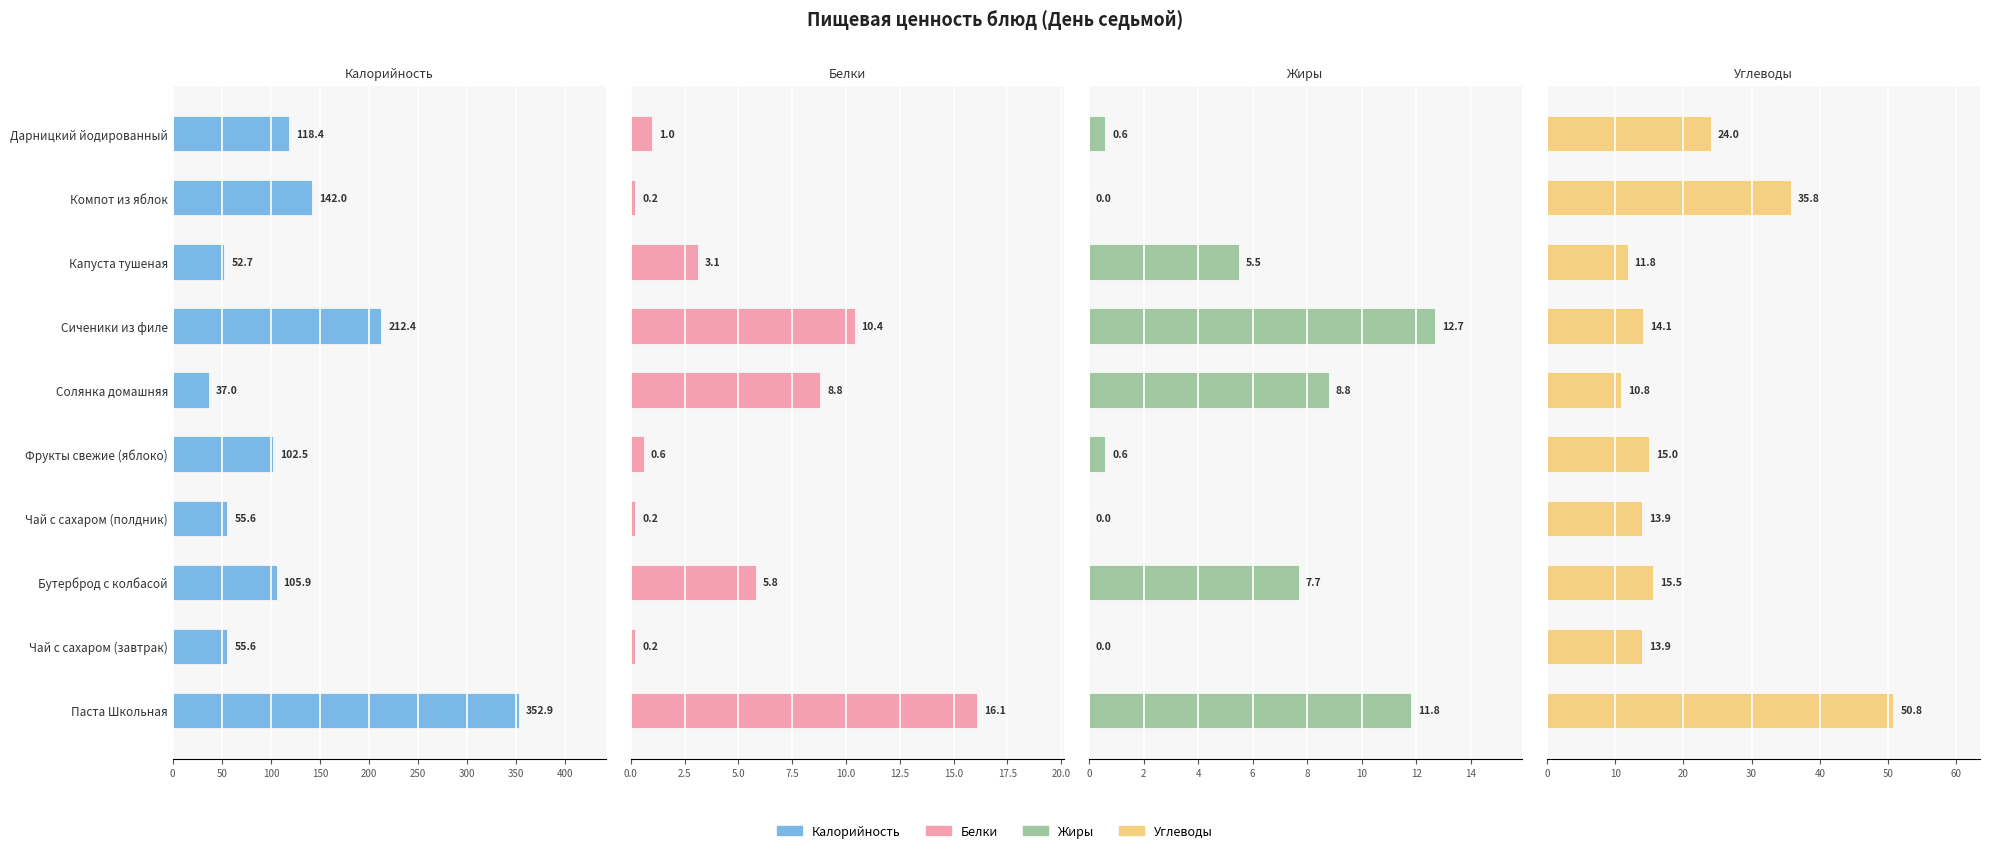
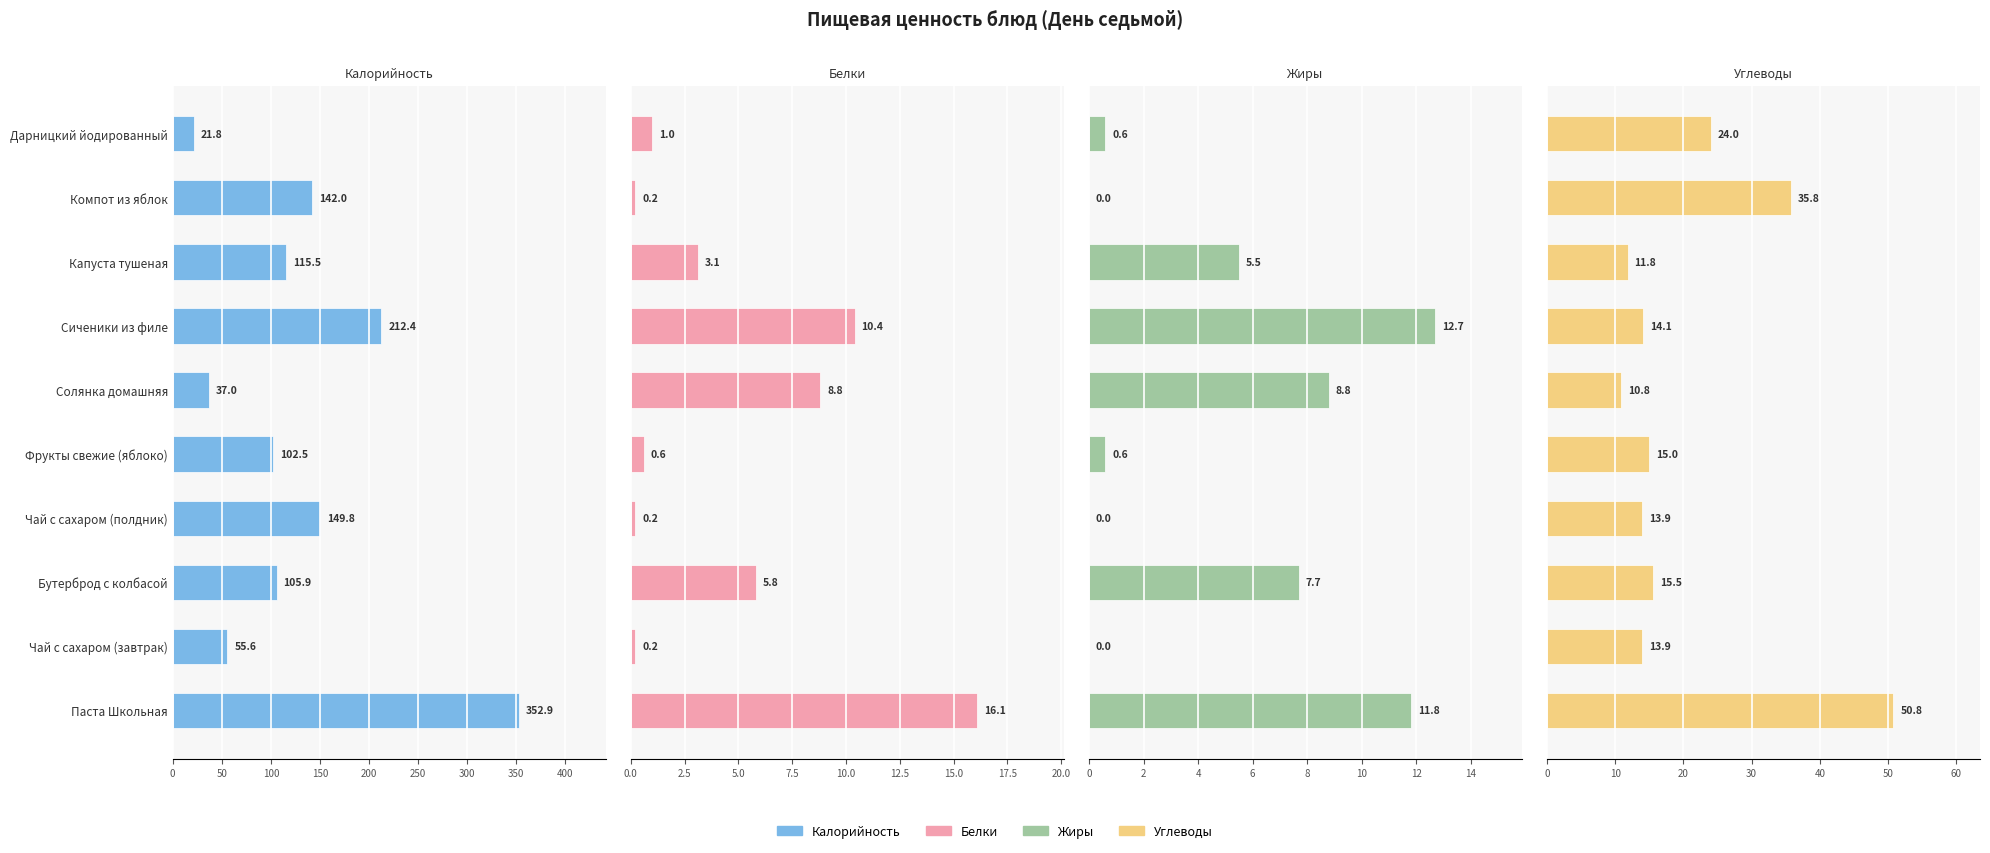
Калорийность, Дарницкий йодированный: 118.4 -> 21.8
Калорийность, Капуста тушеная: 52.7 -> 115.5
Калорийность, Чай с сахаром (полдник): 55.6 -> 149.8
